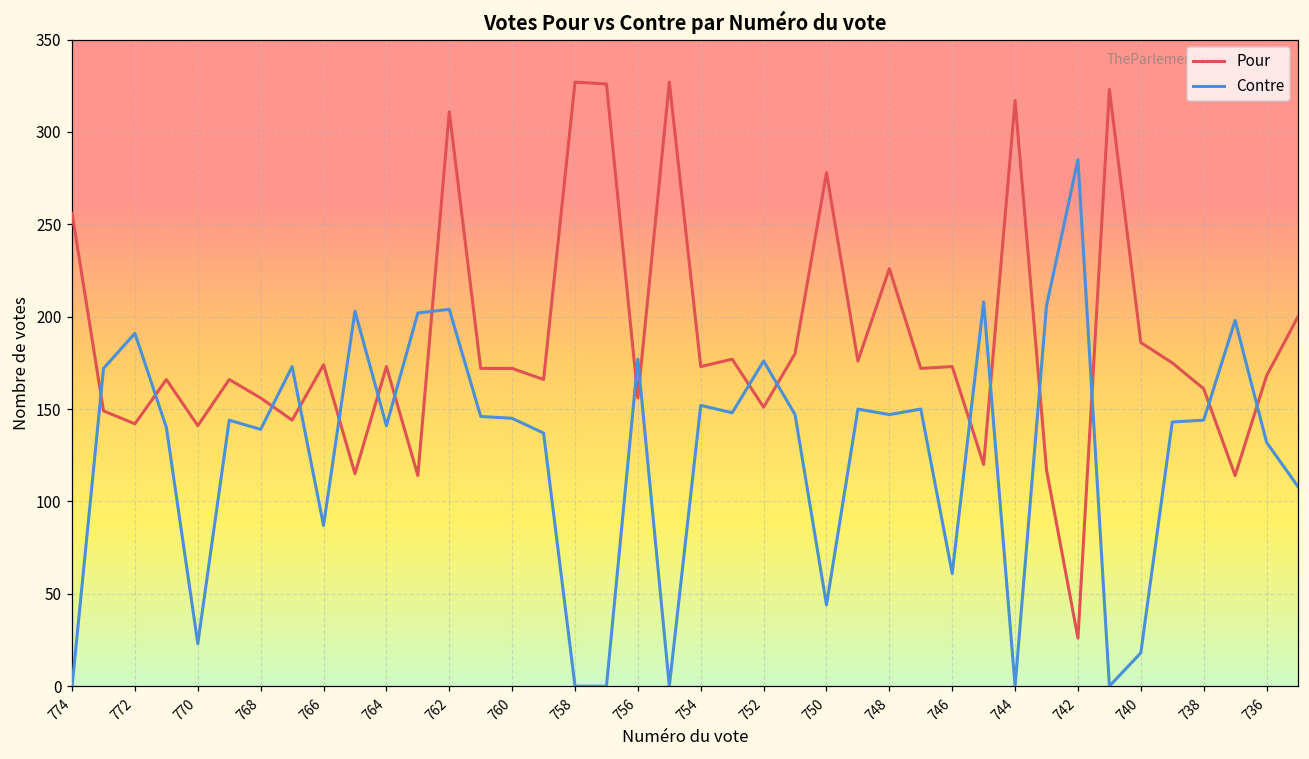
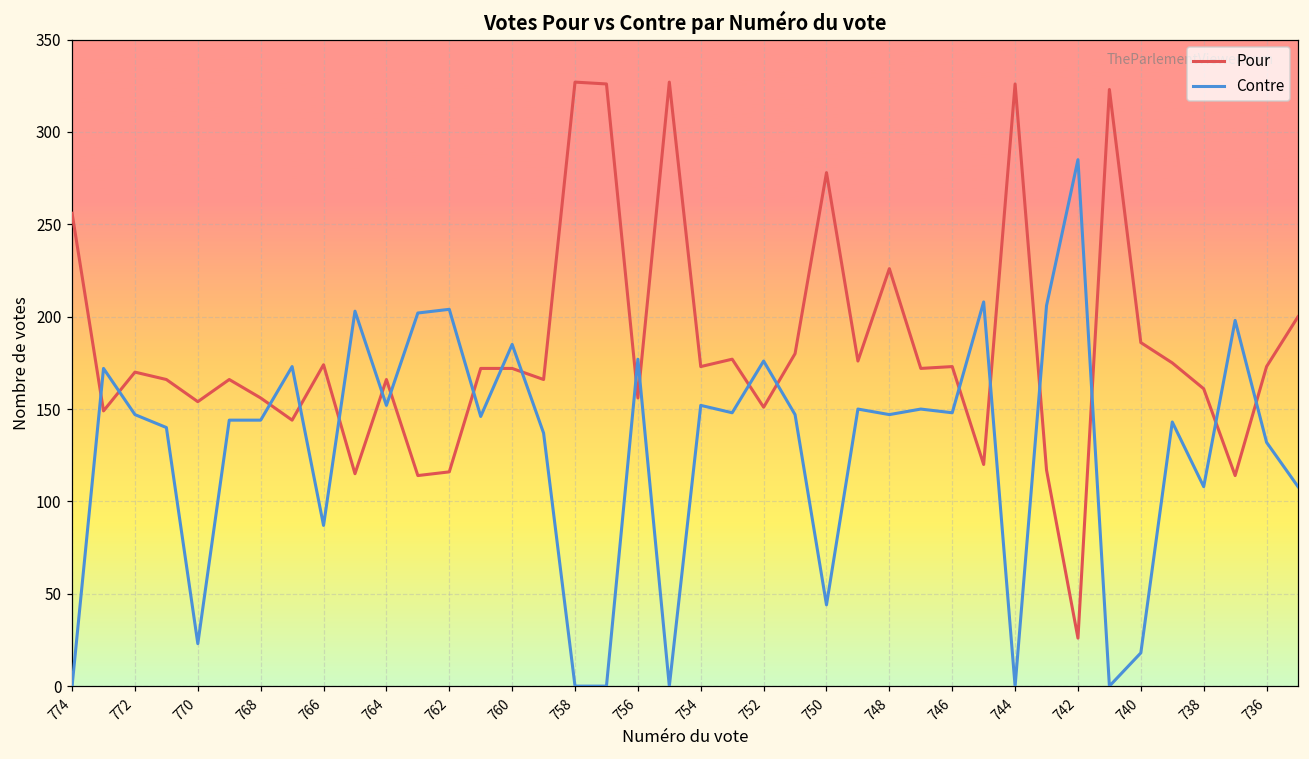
Pour, 772: 142 -> 170
Contre, 772: 191 -> 147
Pour, 770: 141 -> 154
Contre, 768: 139 -> 144
Pour, 764: 173 -> 166
Contre, 764: 141 -> 152
Pour, 762: 311 -> 116
Contre, 760: 145 -> 185
Contre, 746: 61 -> 148
Pour, 744: 317 -> 326
Contre, 738: 144 -> 108
Pour, 736: 168 -> 173
